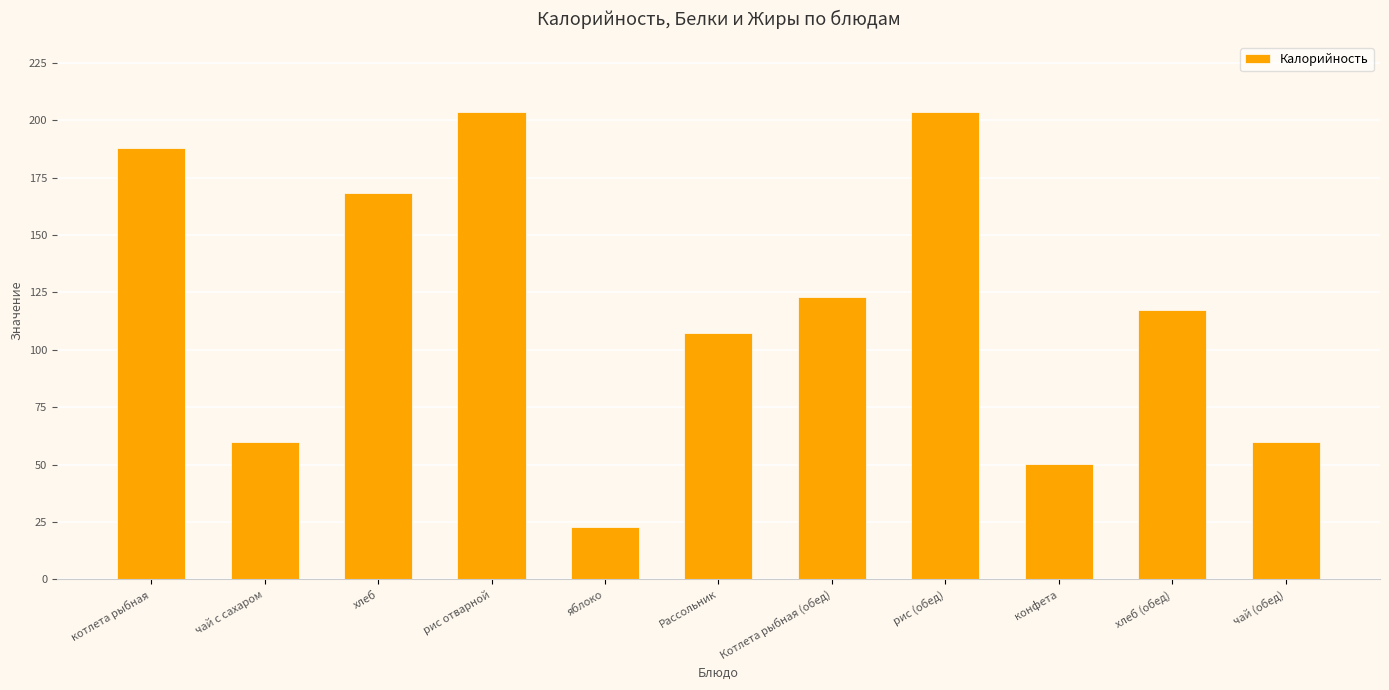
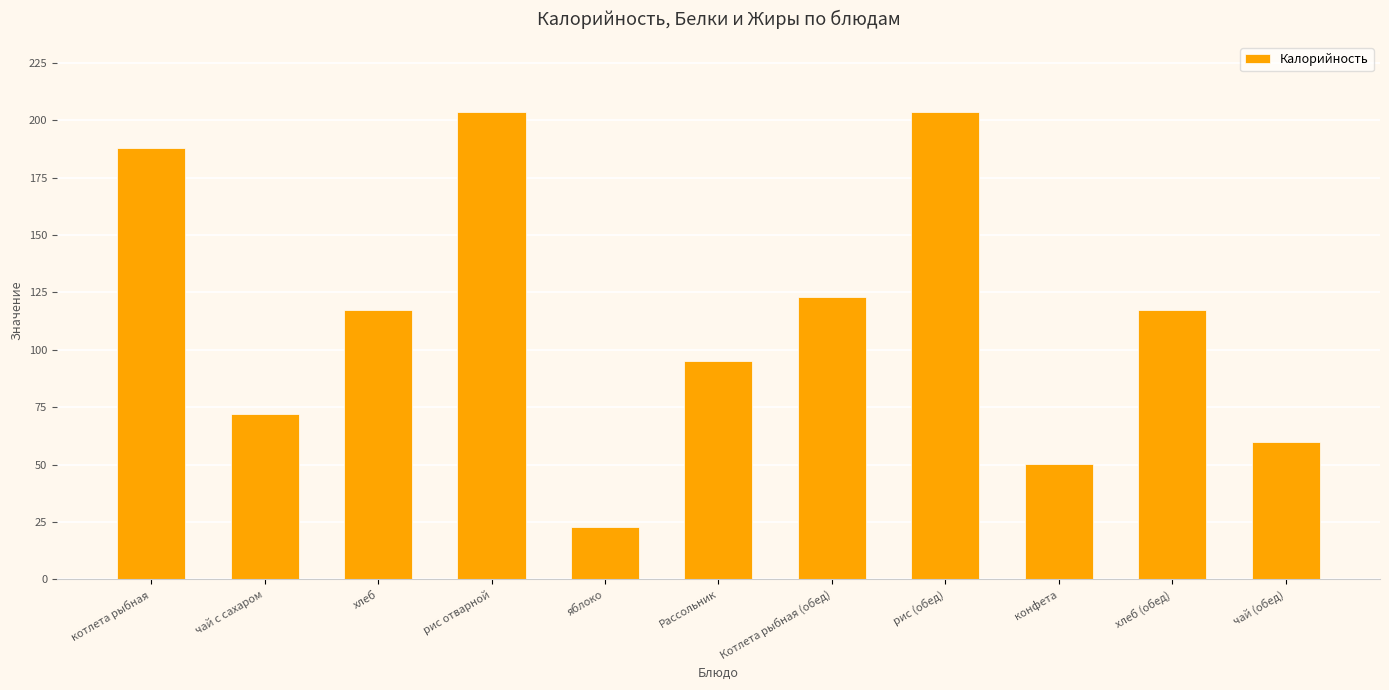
чай с сахаром: 60 -> 72
хлеб: 168 -> 118
Рассольник: 107 -> 95
